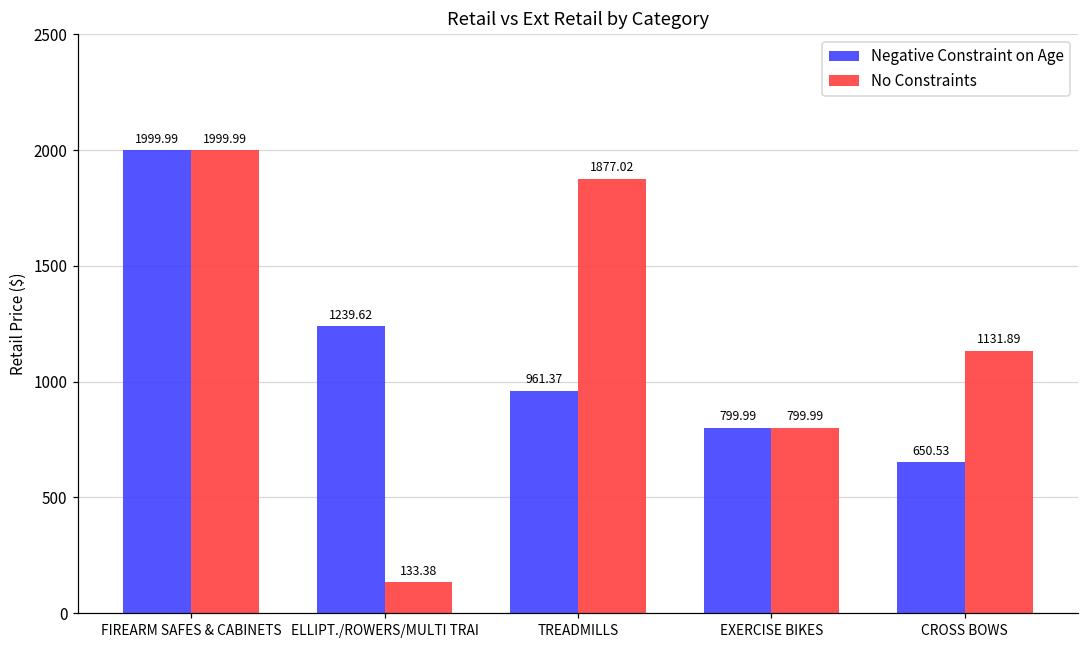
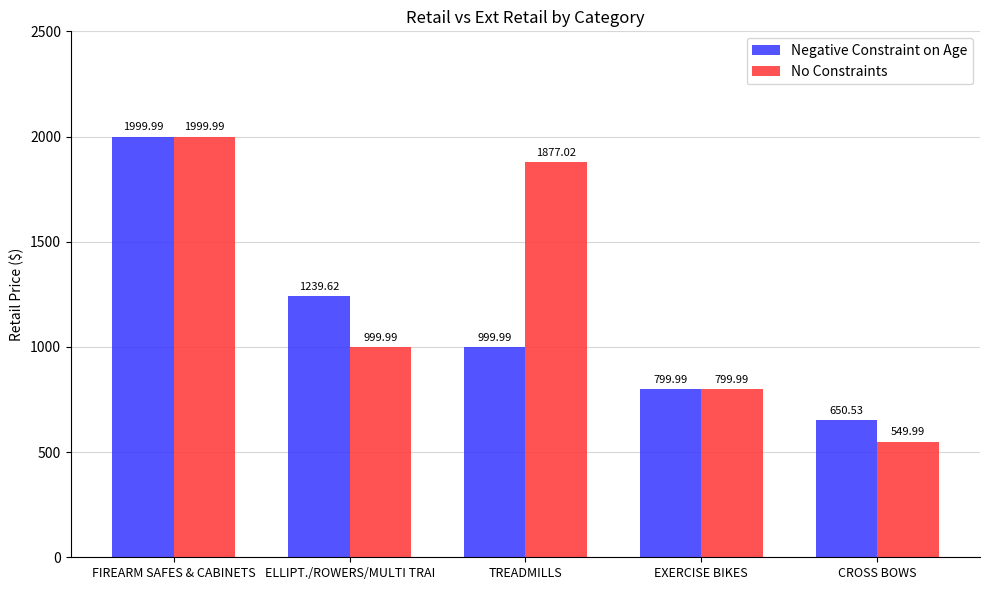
No Constraints, ELLIPT./ROWERS/MULTI TRAI: 133.38 -> 999.99
Negative Constraint on Age, TREADMILLS: 961.37 -> 999.99
No Constraints, CROSS BOWS: 1131.89 -> 549.99
